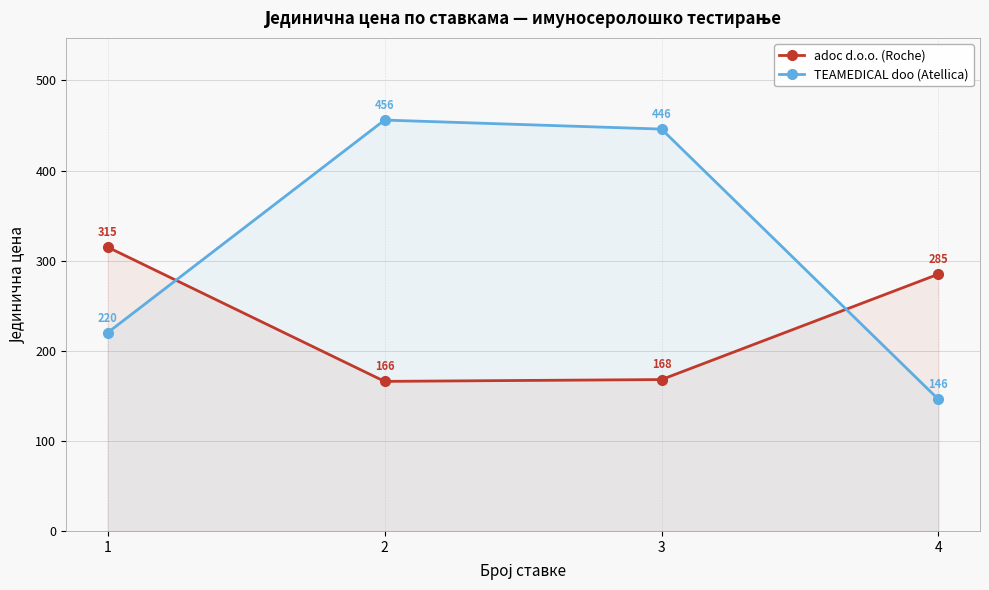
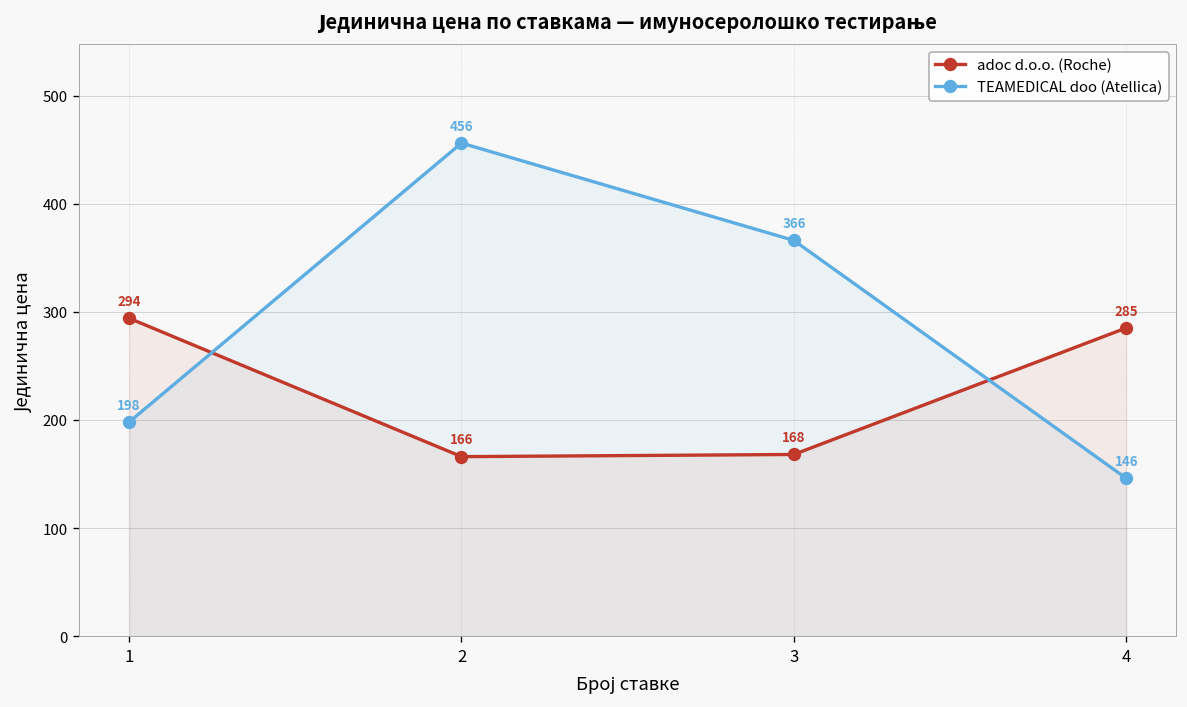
adoc d.o.o. (Roche), 1: 315 -> 294
TEAMEDICAL doo (Atellica), 1: 220 -> 198
TEAMEDICAL doo (Atellica), 3: 446 -> 366
